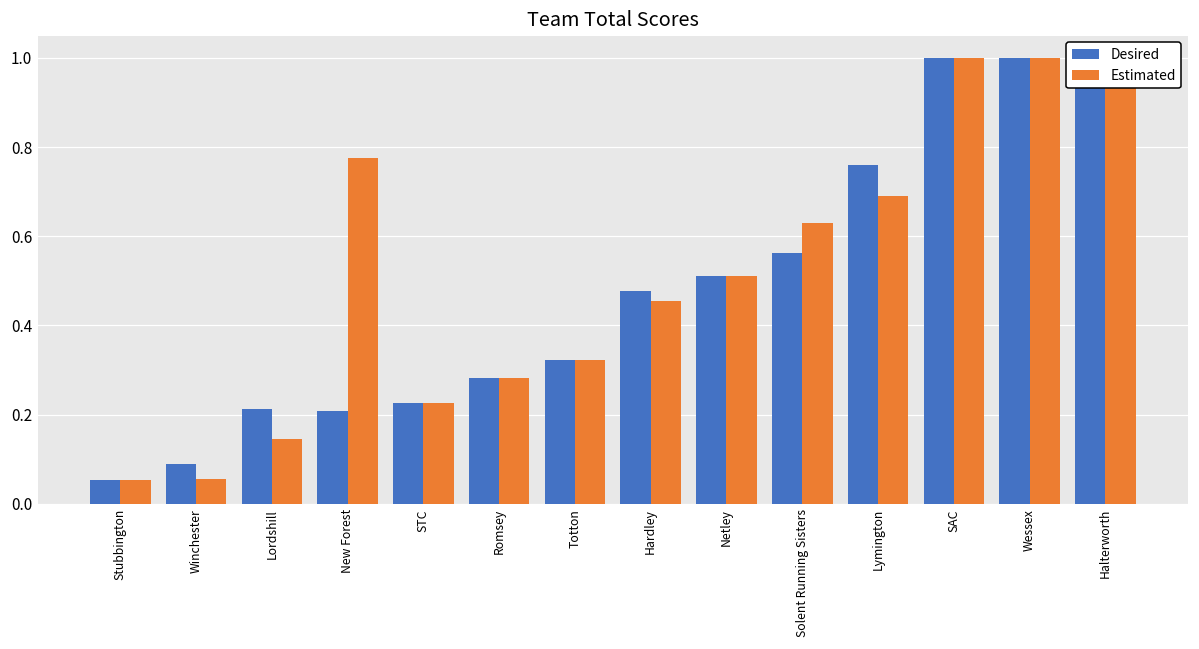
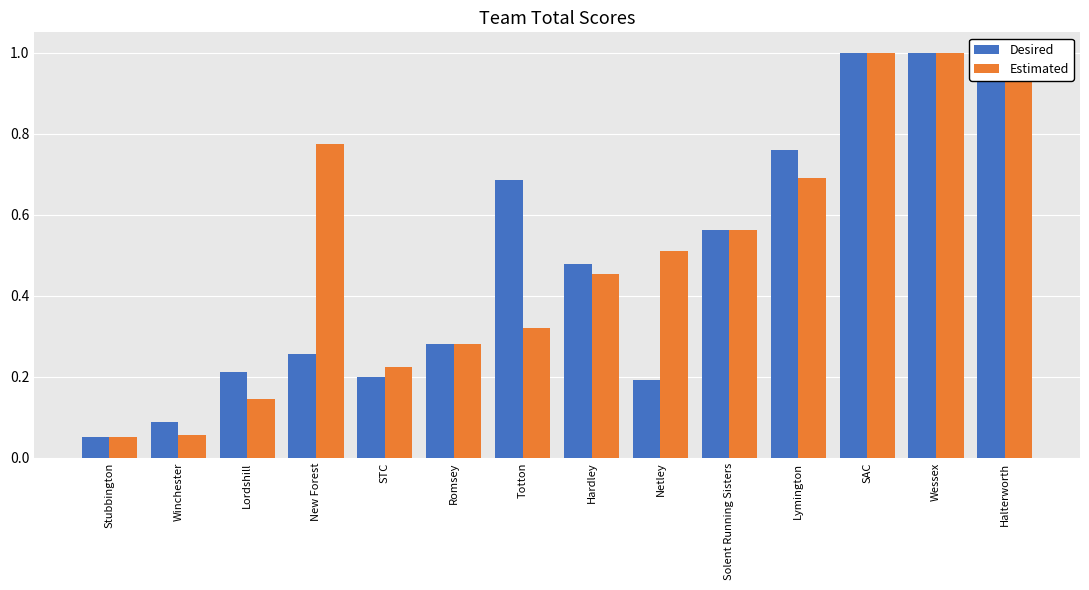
Desired, New Forest: 0.21 -> 0.26
Desired, STC: 0.22 -> 0.20
Desired, Totton: 0.32 -> 0.69
Desired, Netley: 0.51 -> 0.19
Estimated, Solent Running Sisters: 0.63 -> 0.56
